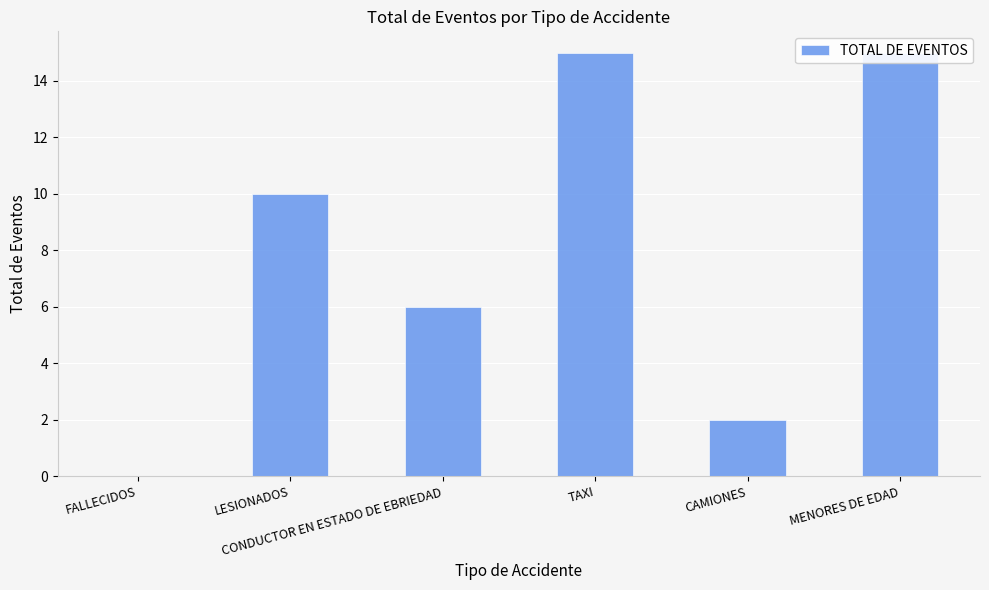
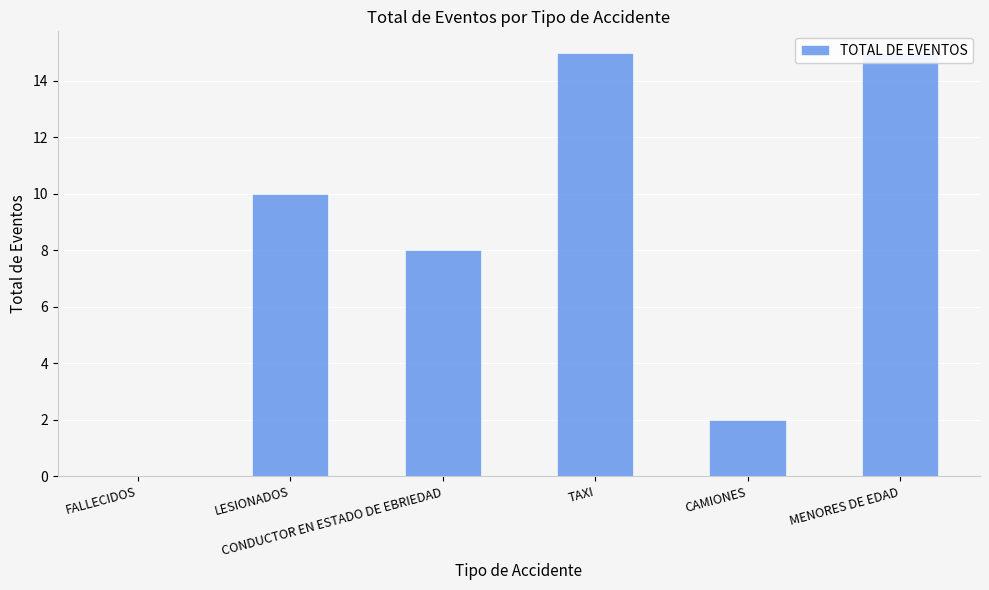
CONDUCTOR EN ESTADO DE EBRIEDAD: 6 -> 8
